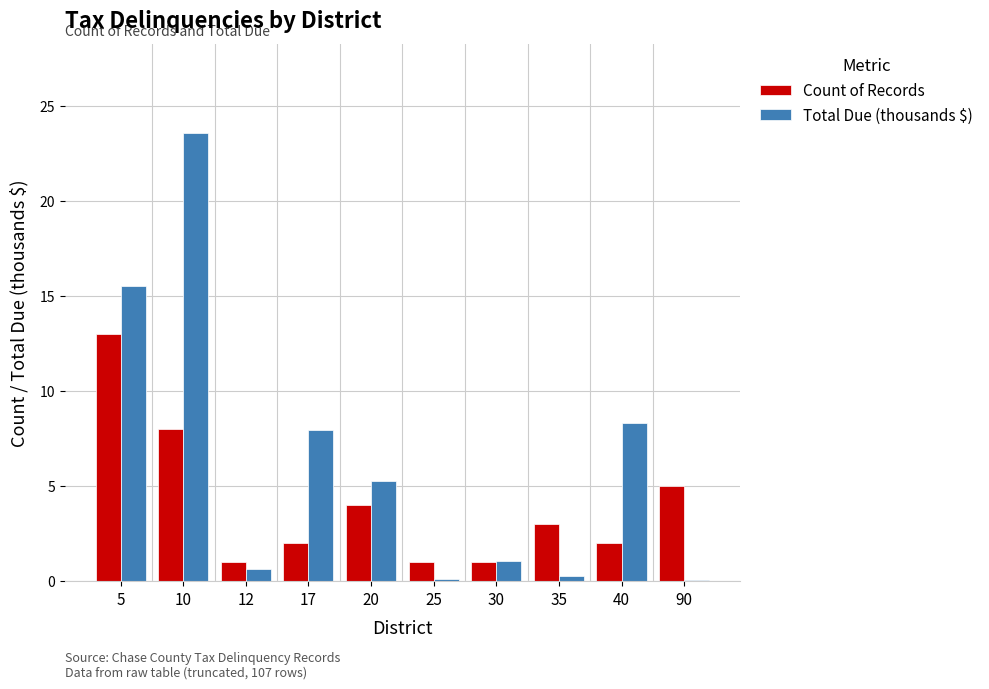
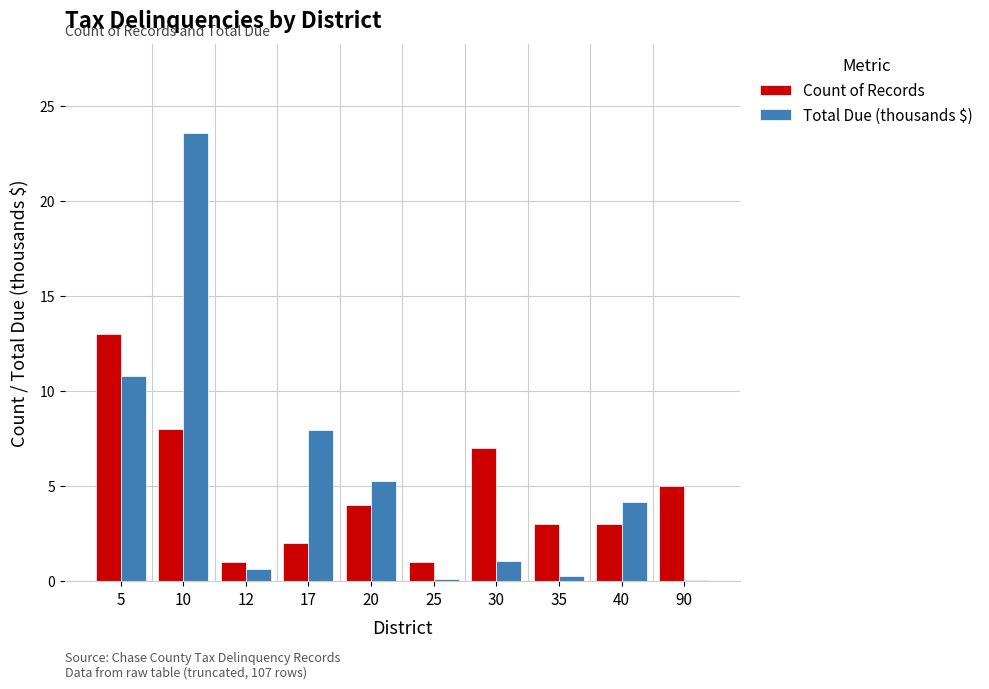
Total Due (thousands $), 5: 15.5 -> 10.8
Count of Records, 30: 1 -> 7
Count of Records, 40: 2 -> 3
Total Due (thousands $), 40: 8.3 -> 4.2
